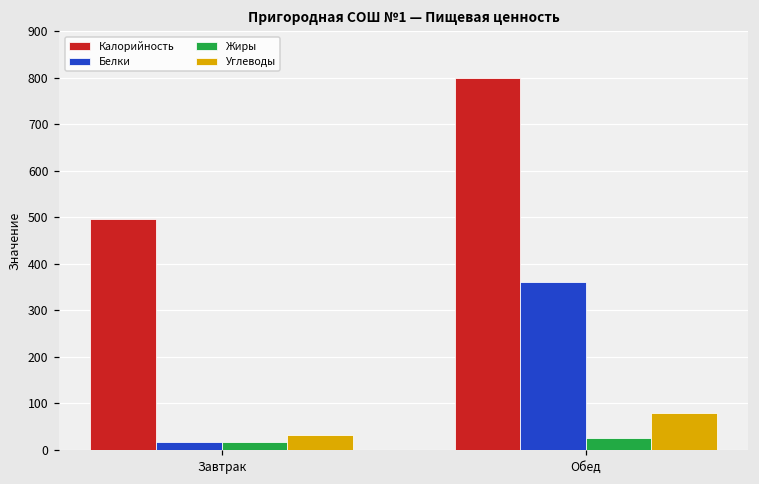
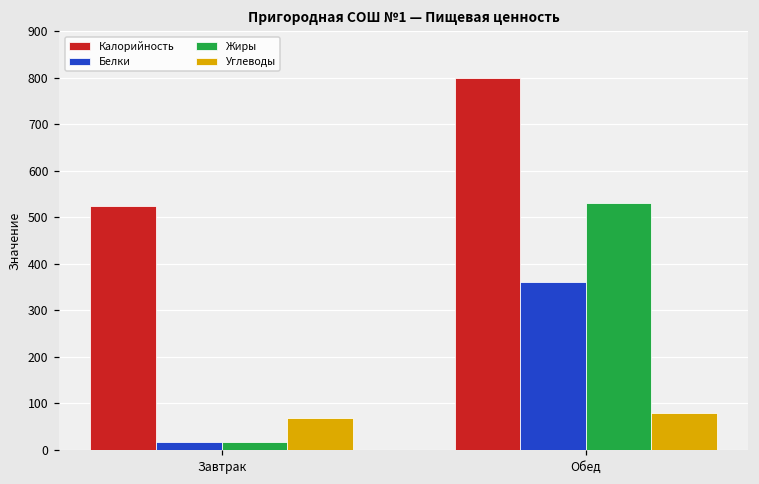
Калорийность, Завтрак: 500 -> 520
Углеводы, Завтрак: 30 -> 70
Жиры, Обед: 30 -> 530
